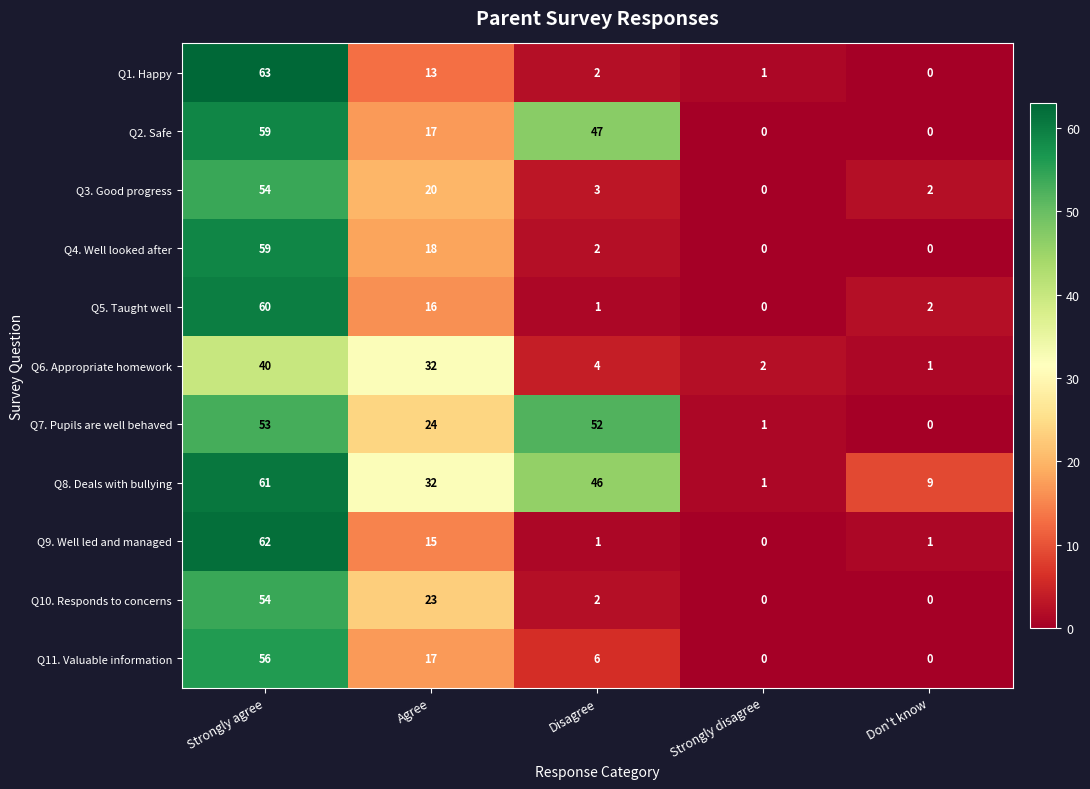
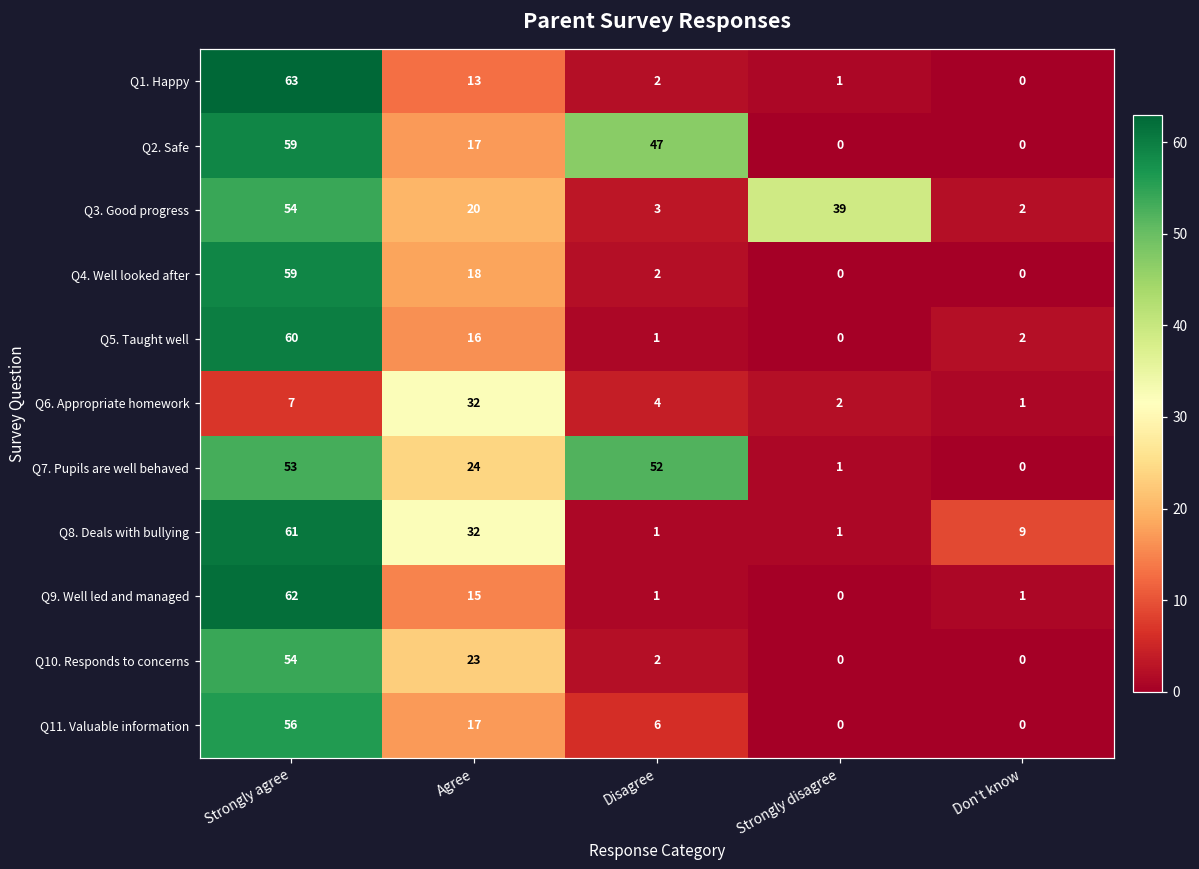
Q3. Good progress, Strongly disagree: 0 -> 39
Q6. Appropriate homework, Strongly agree: 40 -> 7
Q8. Deals with bullying, Disagree: 46 -> 1
